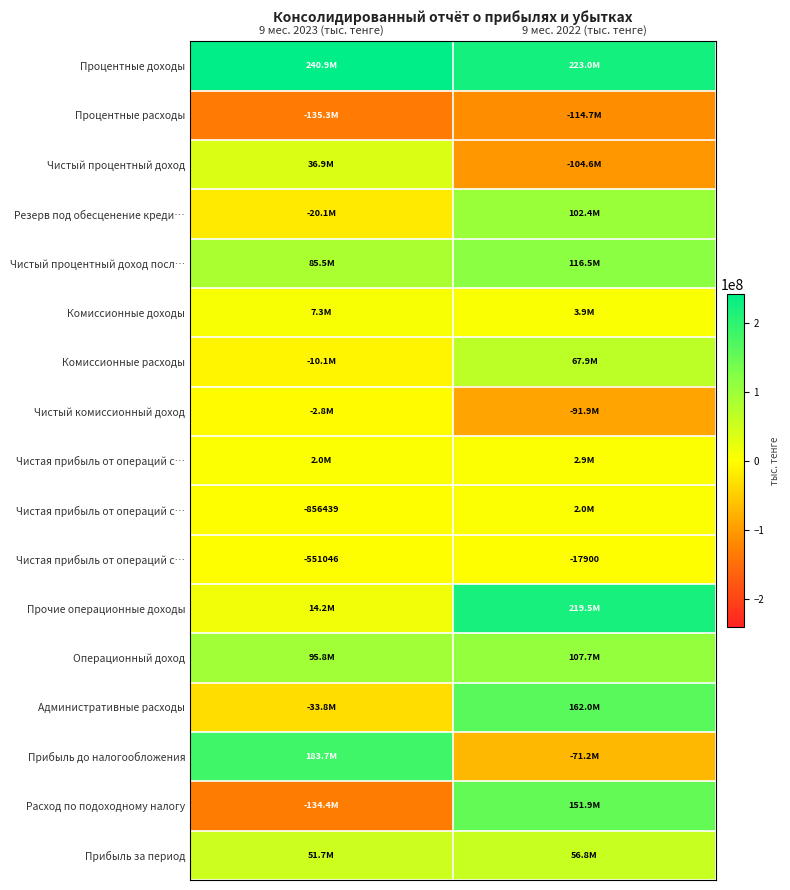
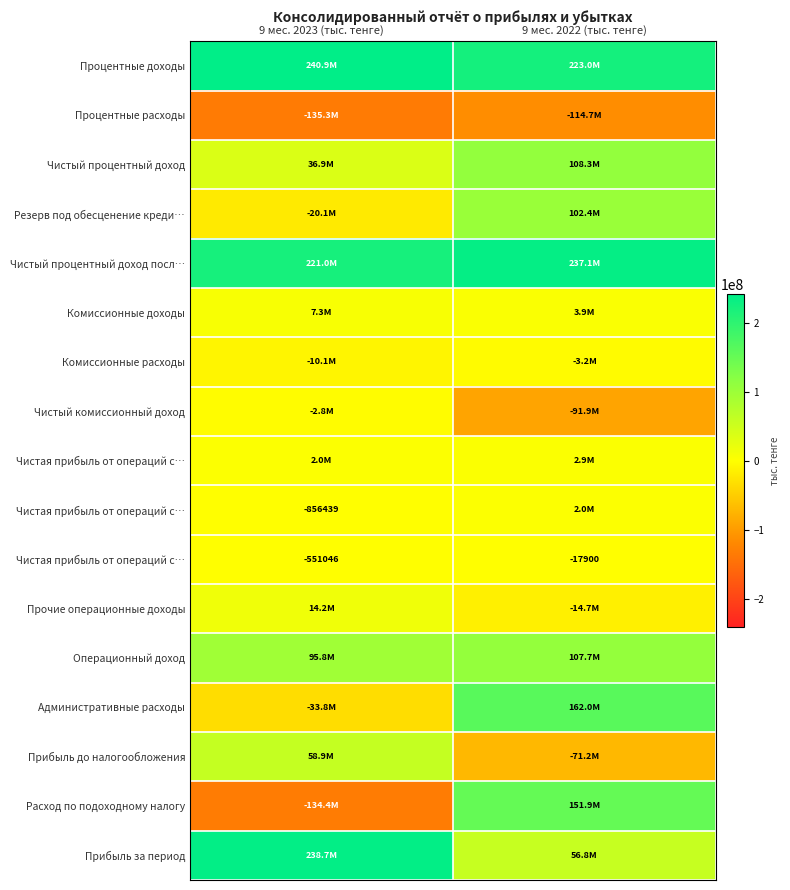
Чистый процентный доход, 9 мес. 2022 (тыс. тенге): -104.6M -> 108.3M
Чистый процентный доход посл…, 9 мес. 2023 (тыс. тенге): 85.5M -> 221.0M
Чистый процентный доход посл…, 9 мес. 2022 (тыс. тенге): 116.5M -> 237.1M
Комиссионные расходы, 9 мес. 2022 (тыс. тенге): 67.9M -> -3.2M
Прочие операционные доходы, 9 мес. 2022 (тыс. тенге): 219.5M -> -14.7M
Прибыль до налогообложения, 9 мес. 2023 (тыс. тенге): 183.7M -> 58.9M
Прибыль за период, 9 мес. 2023 (тыс. тенге): 51.7M -> 238.7M
